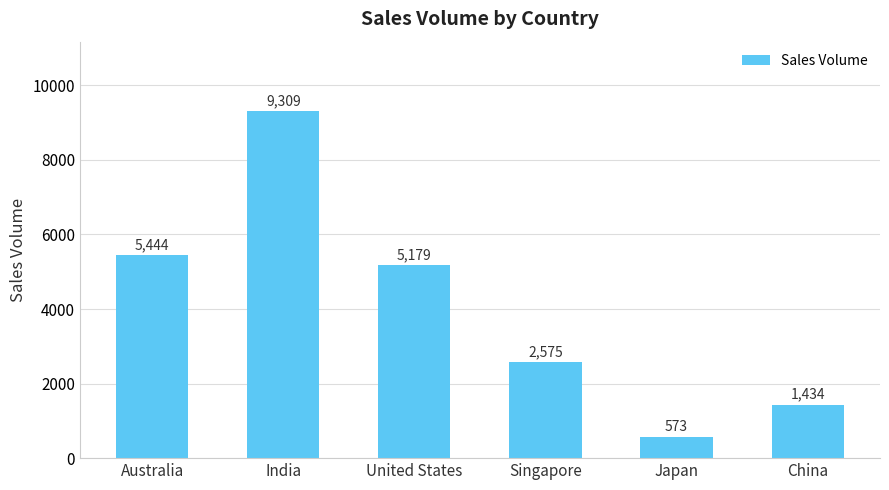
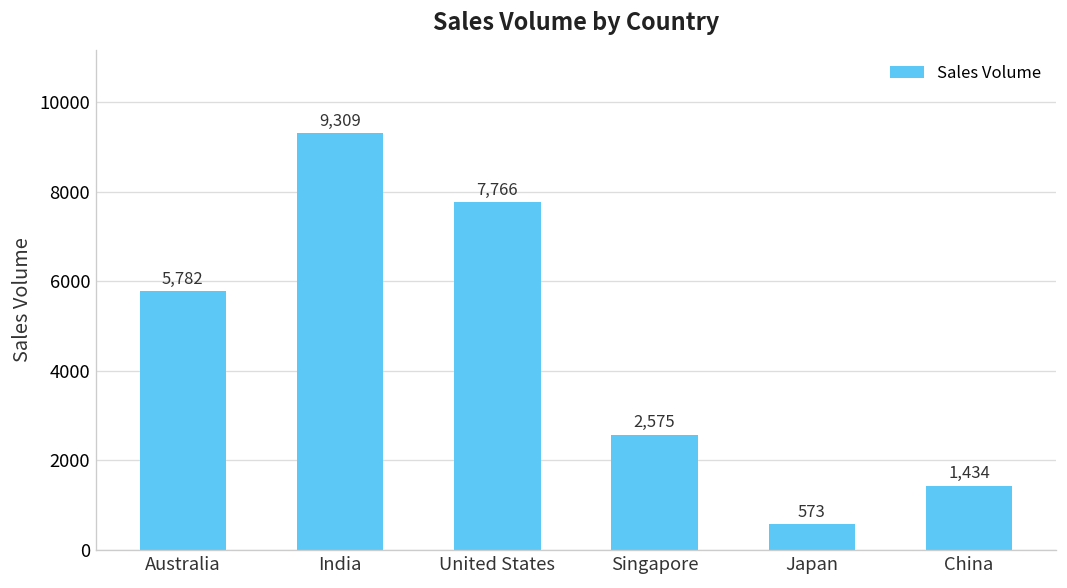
Australia: 5,444 -> 5,782
United States: 5,179 -> 7,766
